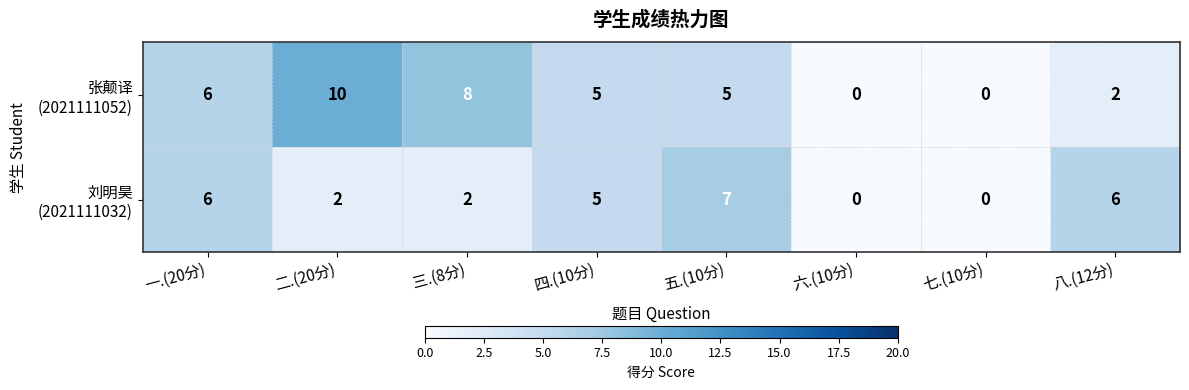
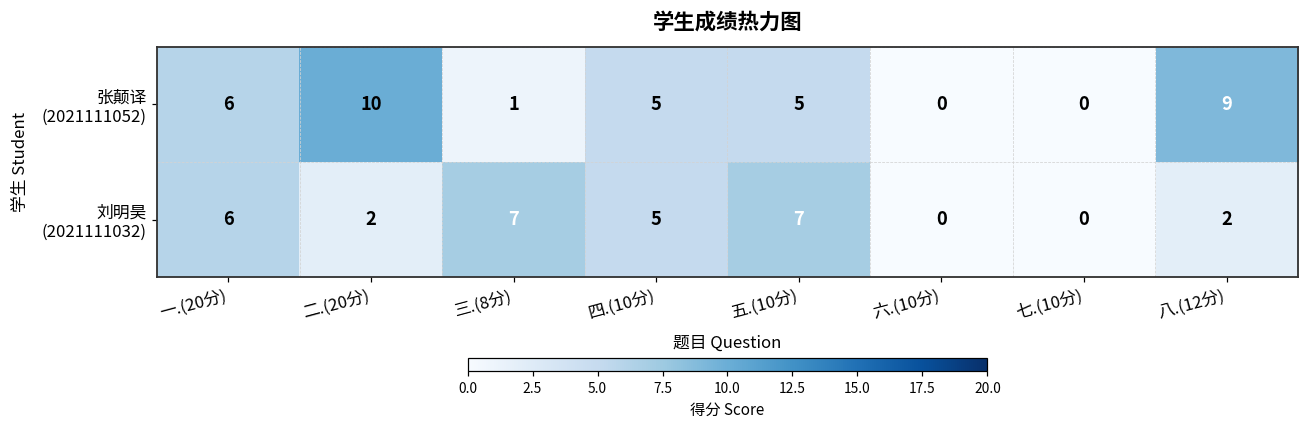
张颠译 (2021111052), 三.(8分): 8 -> 1
张颠译 (2021111052), 八.(12分): 2 -> 9
刘明昊 (2021111032), 三.(8分): 2 -> 7
刘明昊 (2021111032), 八.(12分): 6 -> 2
